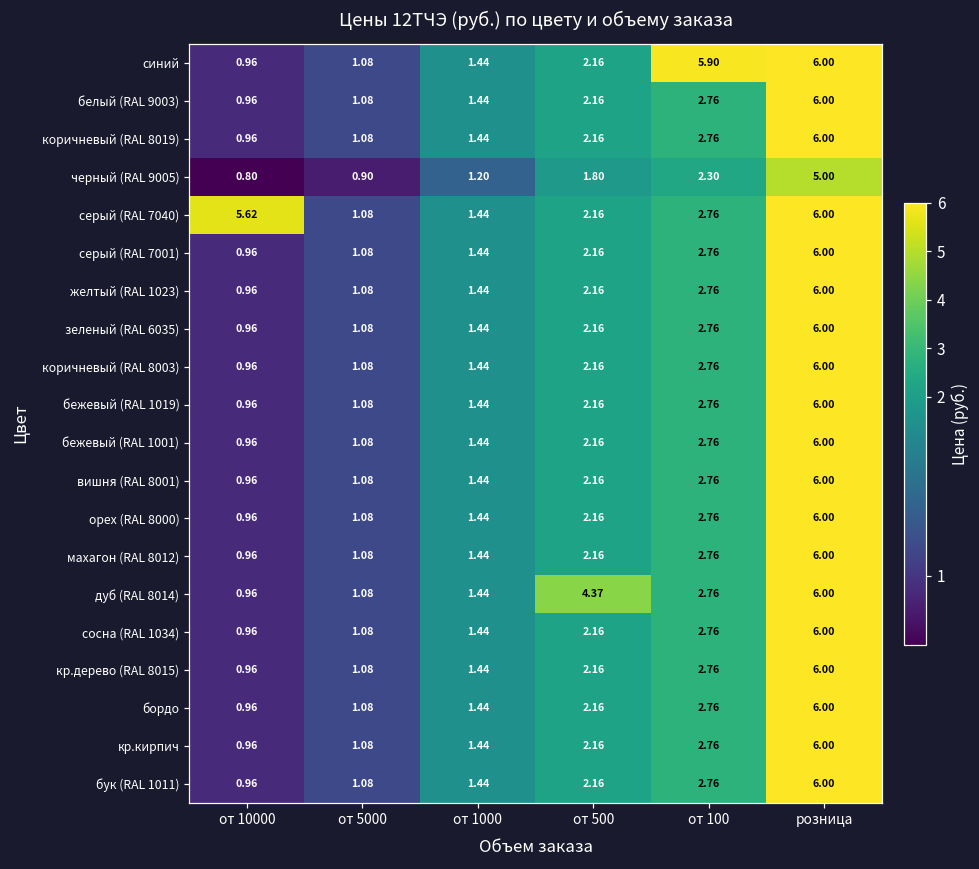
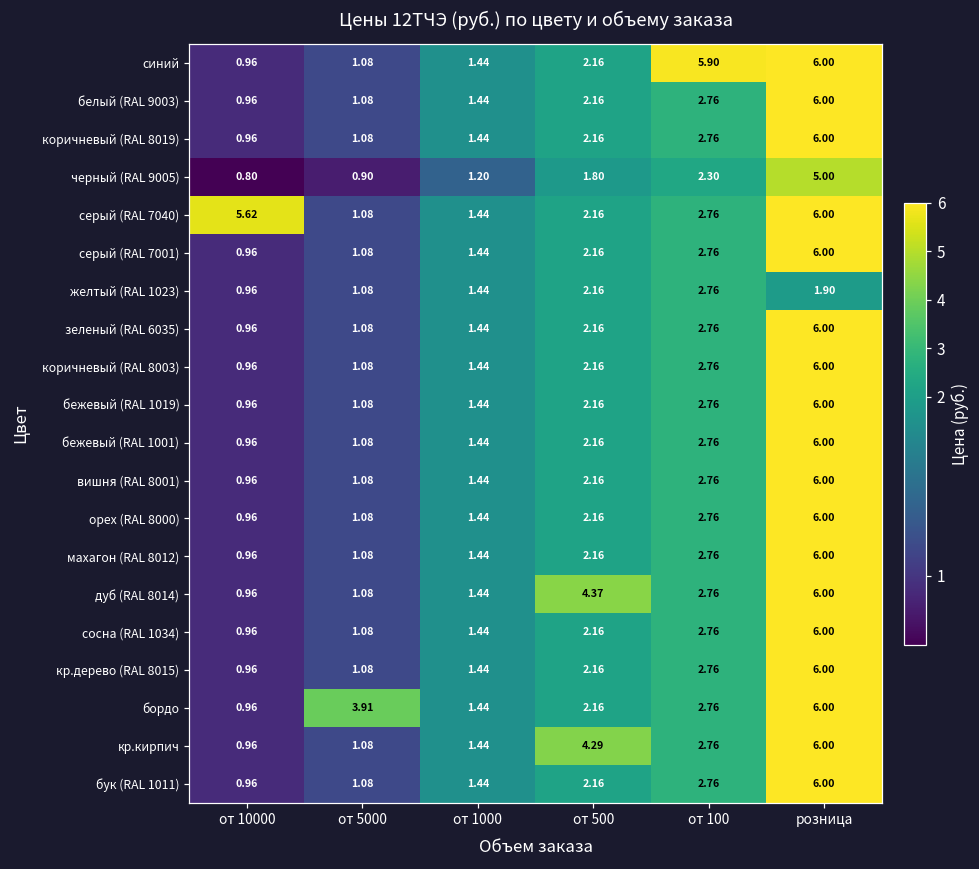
желтый (RAL 1023), розница: 6.00 -> 1.90
бордо, от 5000: 1.08 -> 3.91
кр.кирпич, от 500: 2.16 -> 4.29
